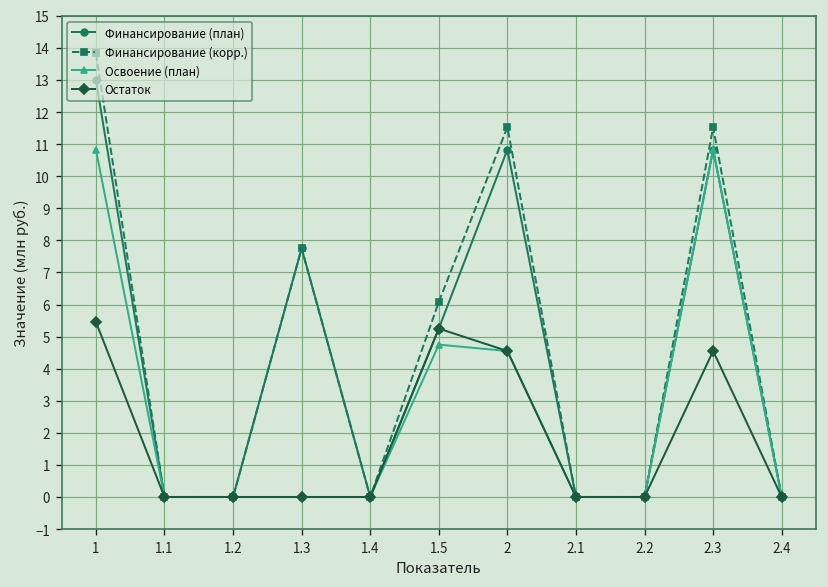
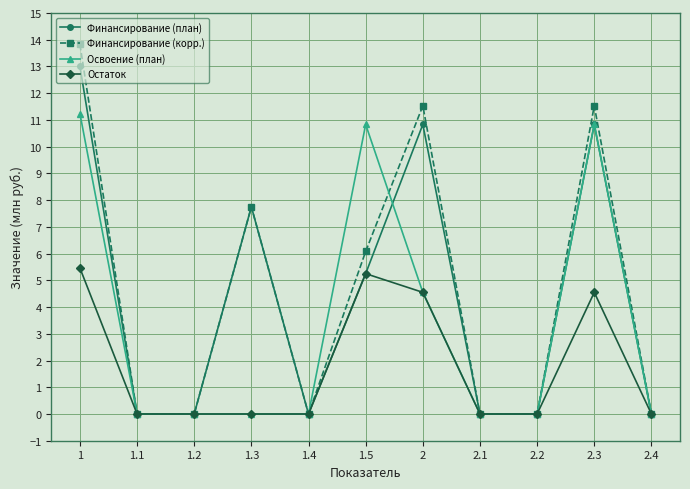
Освоение (план), 1: 10.8 -> 11.2
Освоение (план), 1.5: 4.8 -> 10.8
